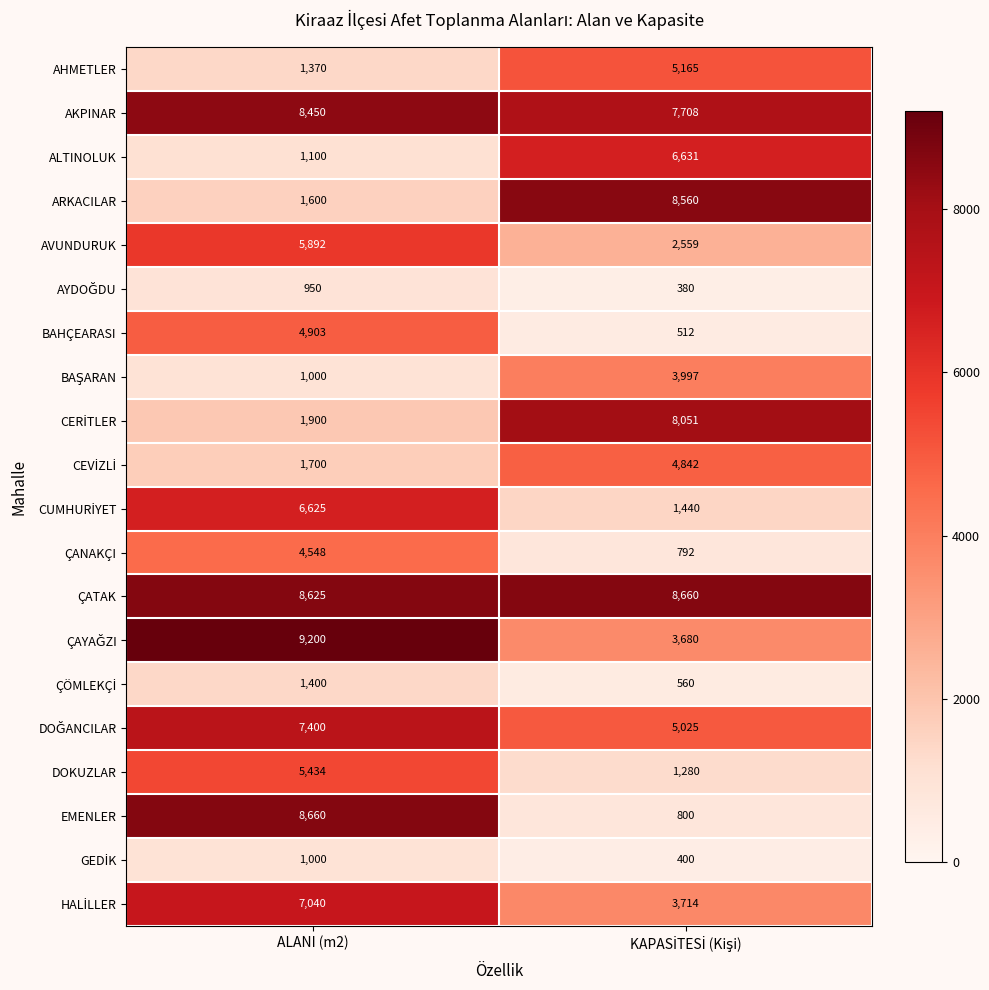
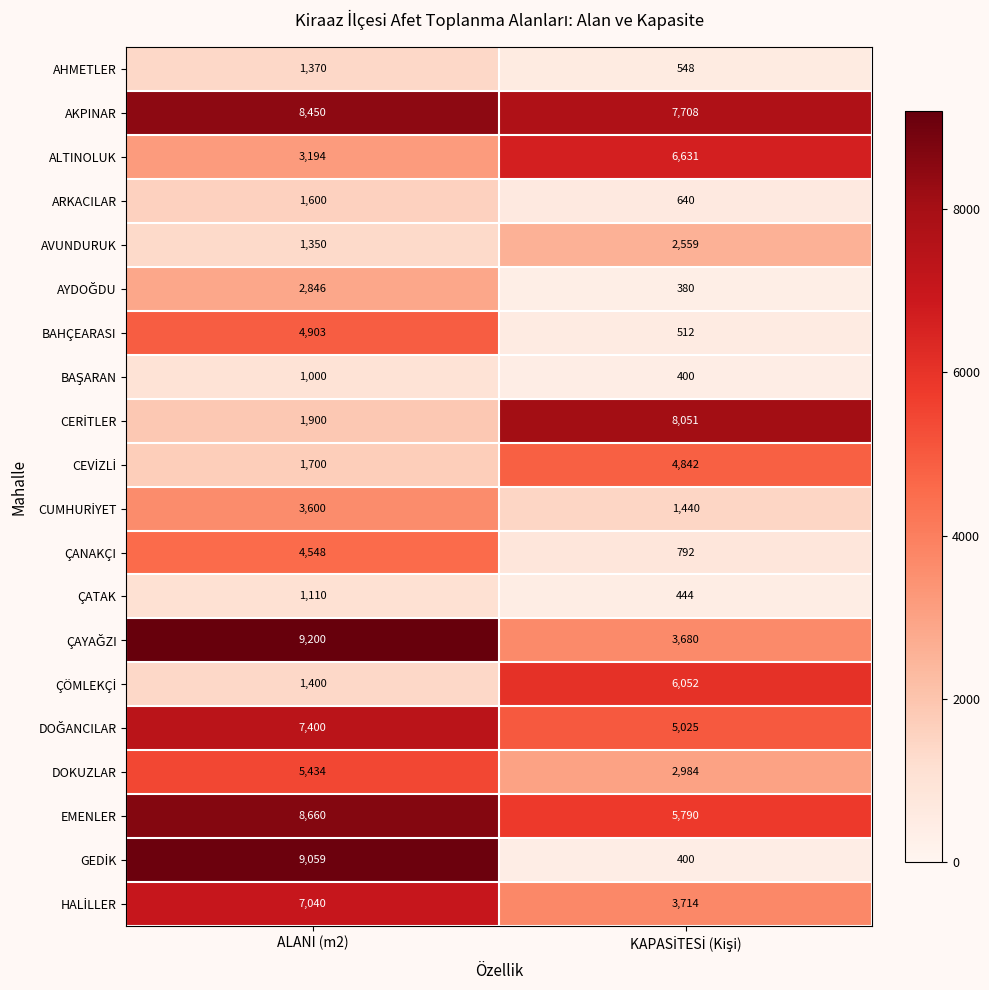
AHMETLER, KAPASİTESİ (Kişi): 5,165 -> 548
ALTINOLUK, ALANI (m2): 1,100 -> 3,194
ARKACILAR, KAPASİTESİ (Kişi): 8,560 -> 640
AVUNDURUK, ALANI (m2): 5,892 -> 1,350
AYDOĞDU, ALANI (m2): 950 -> 2,846
BAŞARAN, KAPASİTESİ (Kişi): 3,997 -> 400
CUMHURİYET, ALANI (m2): 6,625 -> 3,600
ÇATAK, ALANI (m2): 8,625 -> 1,110
ÇATAK, KAPASİTESİ (Kişi): 8,660 -> 444
ÇÖMLEKÇİ, KAPASİTESİ (Kişi): 560 -> 6,052
DOKUZLAR, KAPASİTESİ (Kişi): 1,280 -> 2,984
EMENLER, KAPASİTESİ (Kişi): 800 -> 5,790
GEDİK, ALANI (m2): 1,000 -> 9,059
